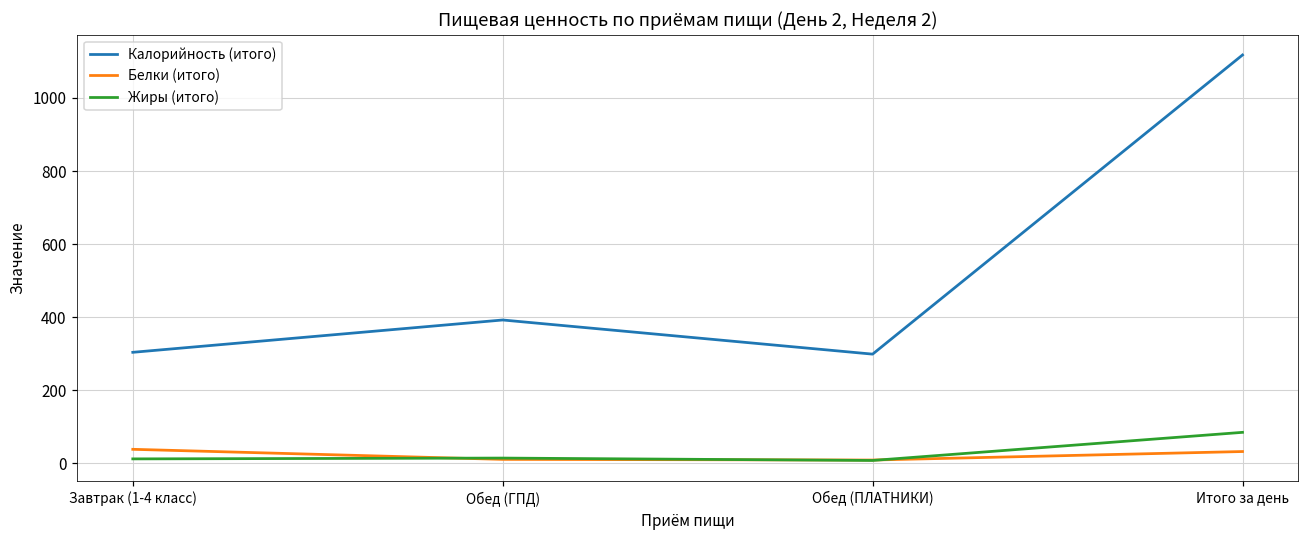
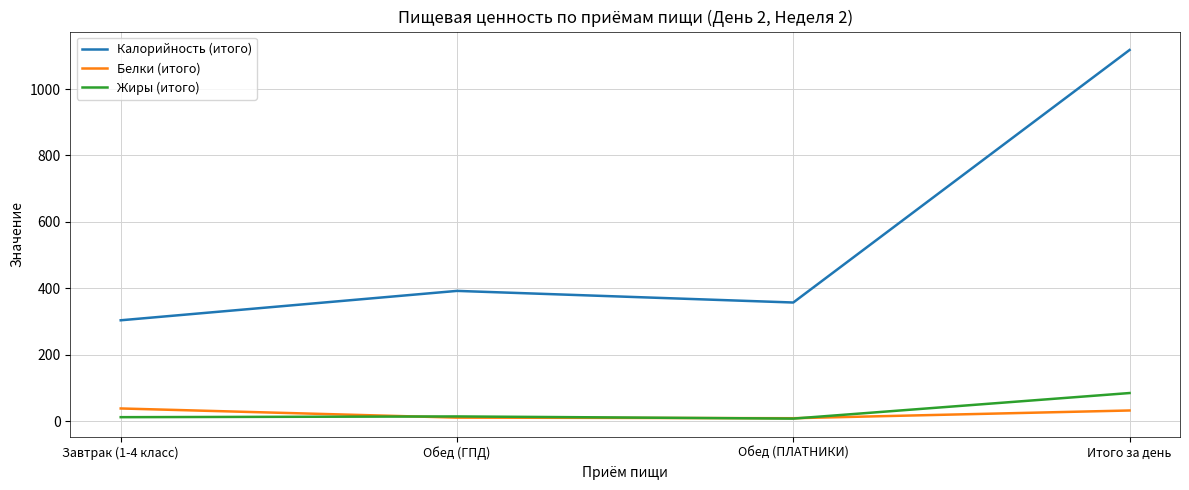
Калорийность (итого), Обед (ПЛАТНИКИ): 300 -> 360
